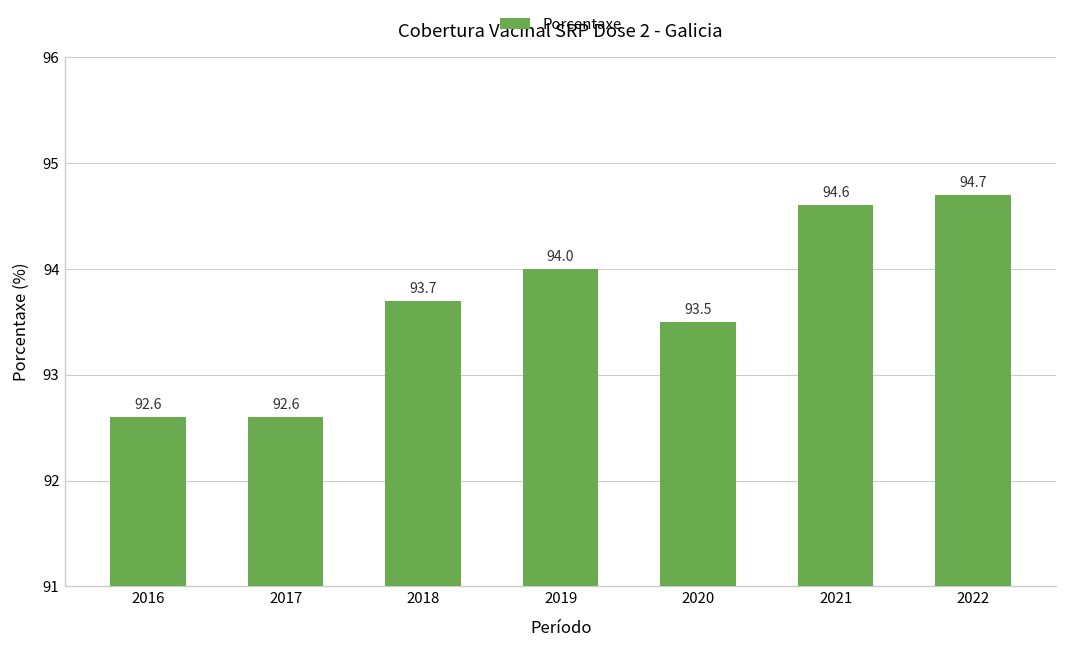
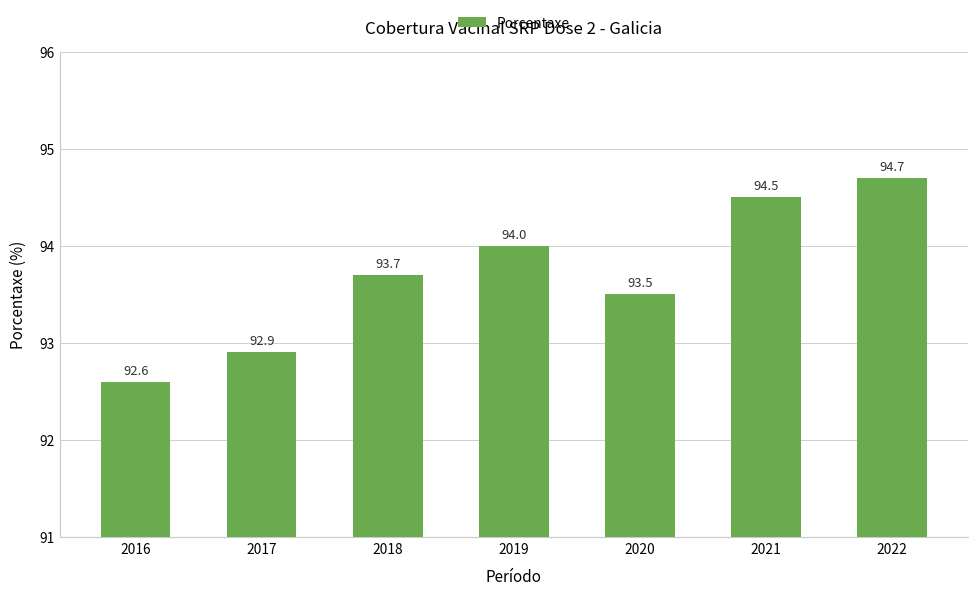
2017: 92.6 -> 92.9
2021: 94.6 -> 94.5
